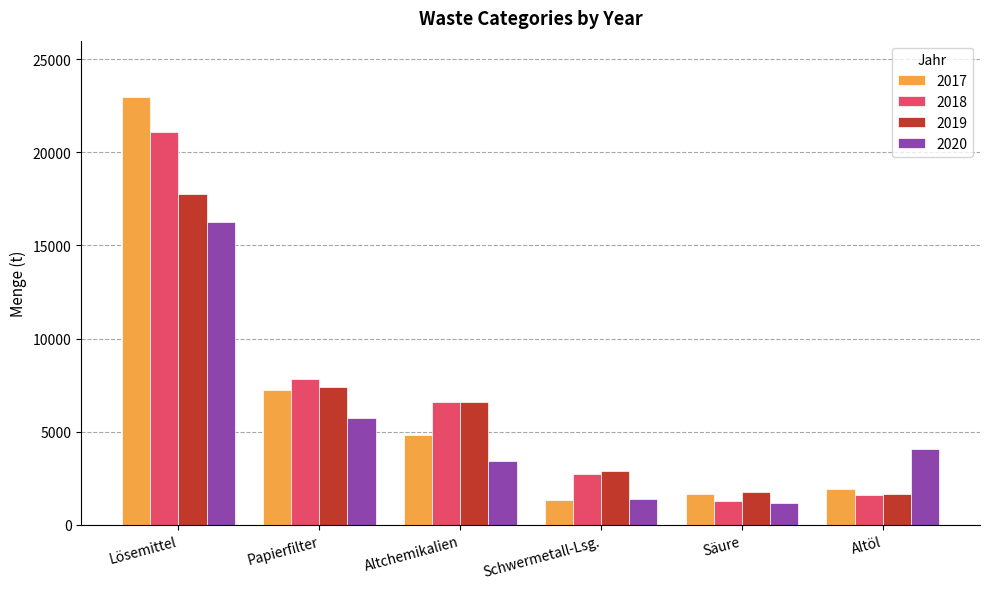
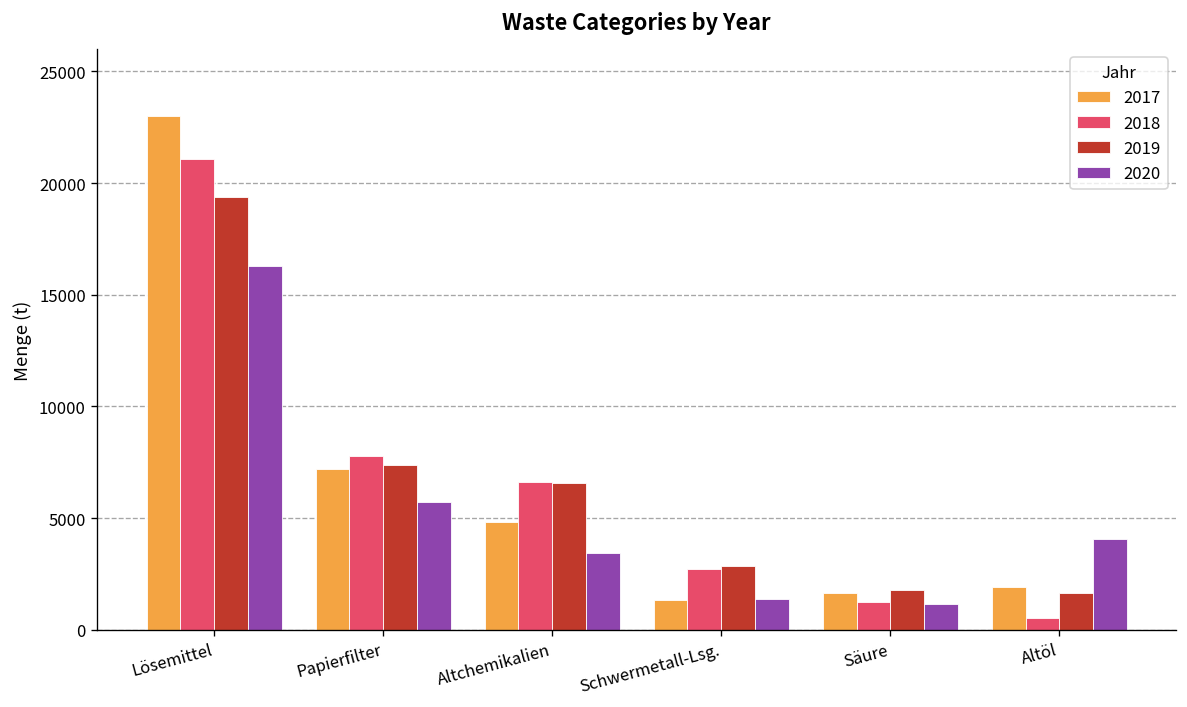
2019, Lösemittel: 17800 -> 19400
2018, Altöl: 1600 -> 500
